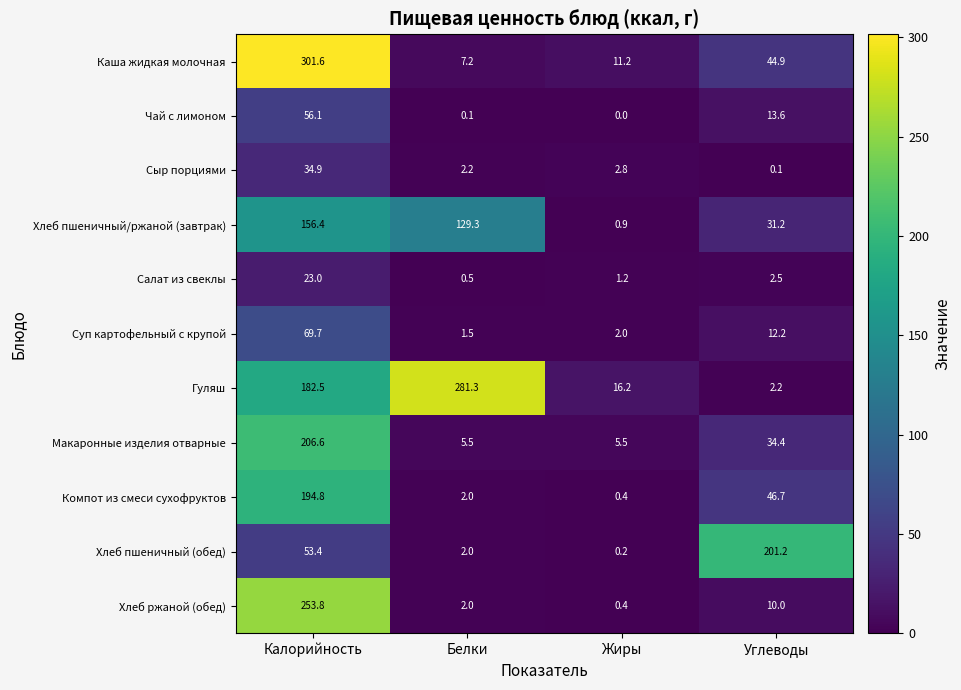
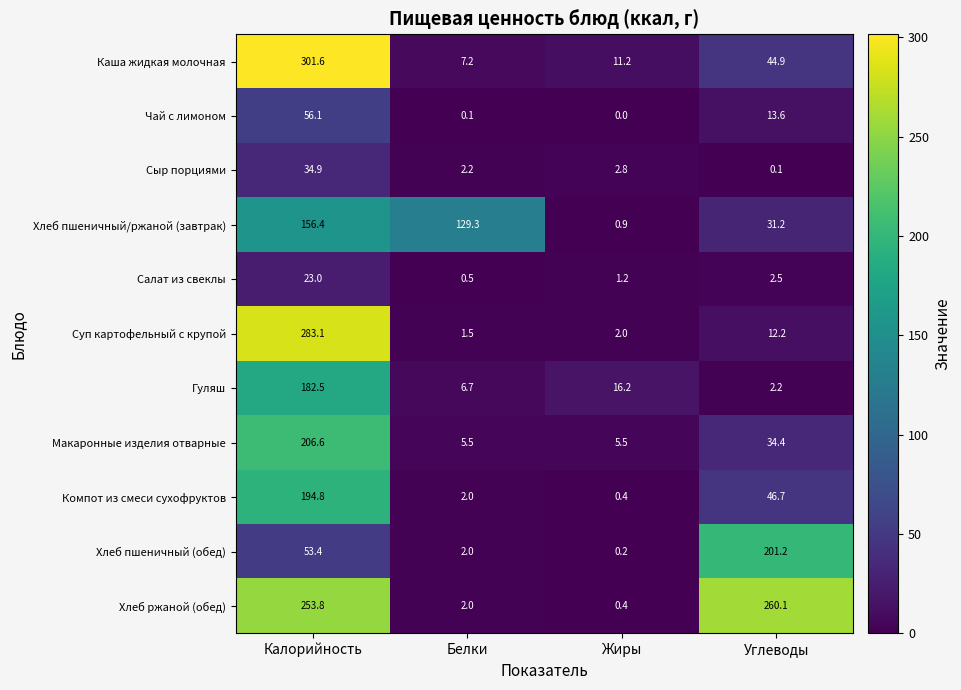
Суп картофельный с крупой, Калорийность: 69.7 -> 283.1
Гуляш, Белки: 281.3 -> 6.7
Хлеб ржаной (обед), Углеводы: 10.0 -> 260.1
